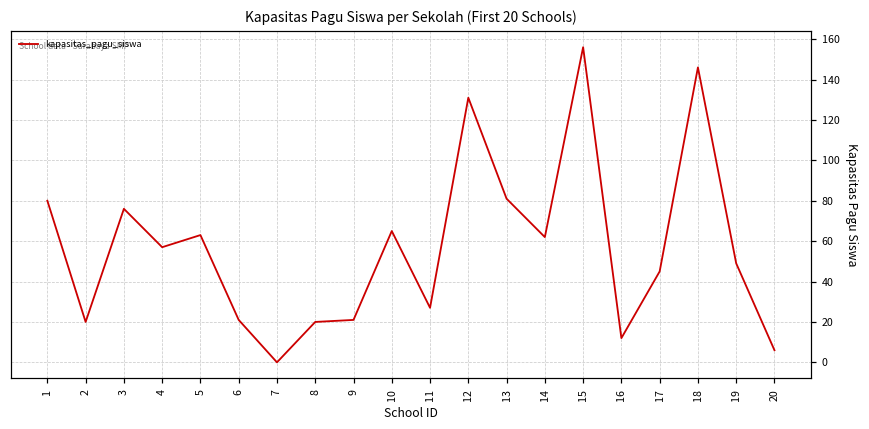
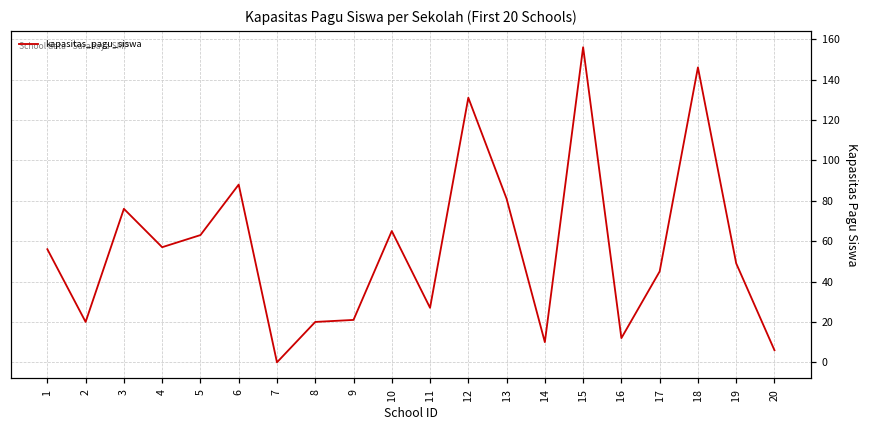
1: 80 -> 56
6: 21 -> 88
14: 62 -> 10
